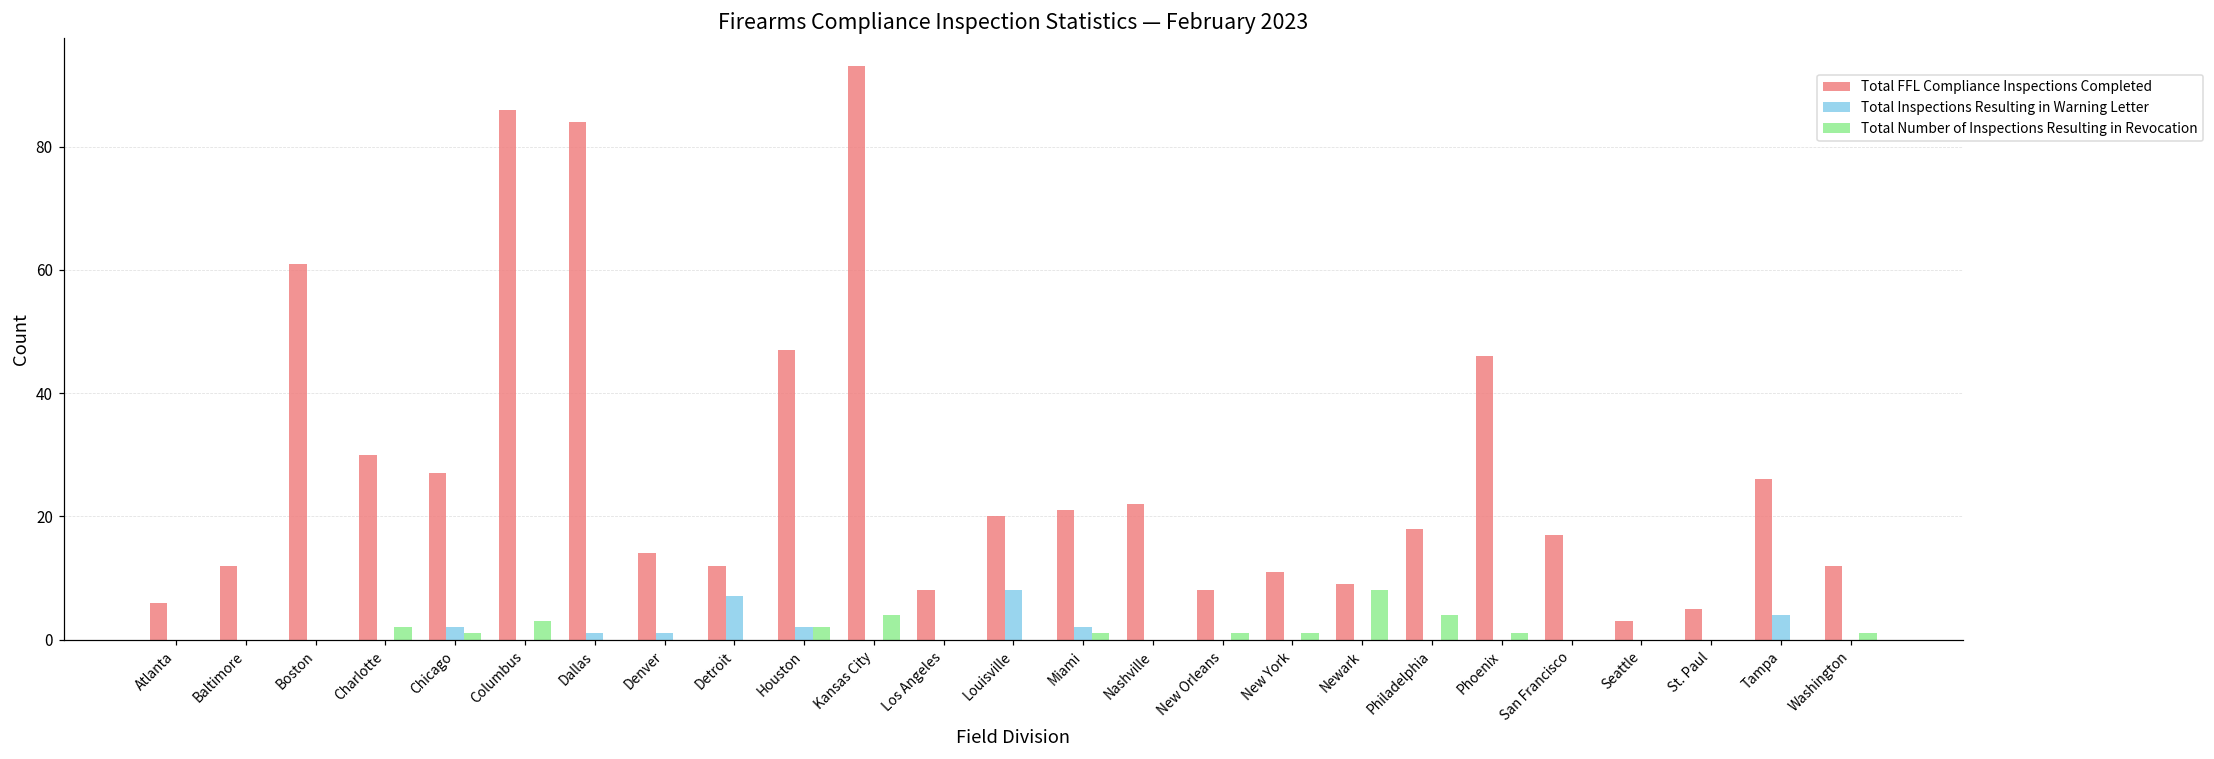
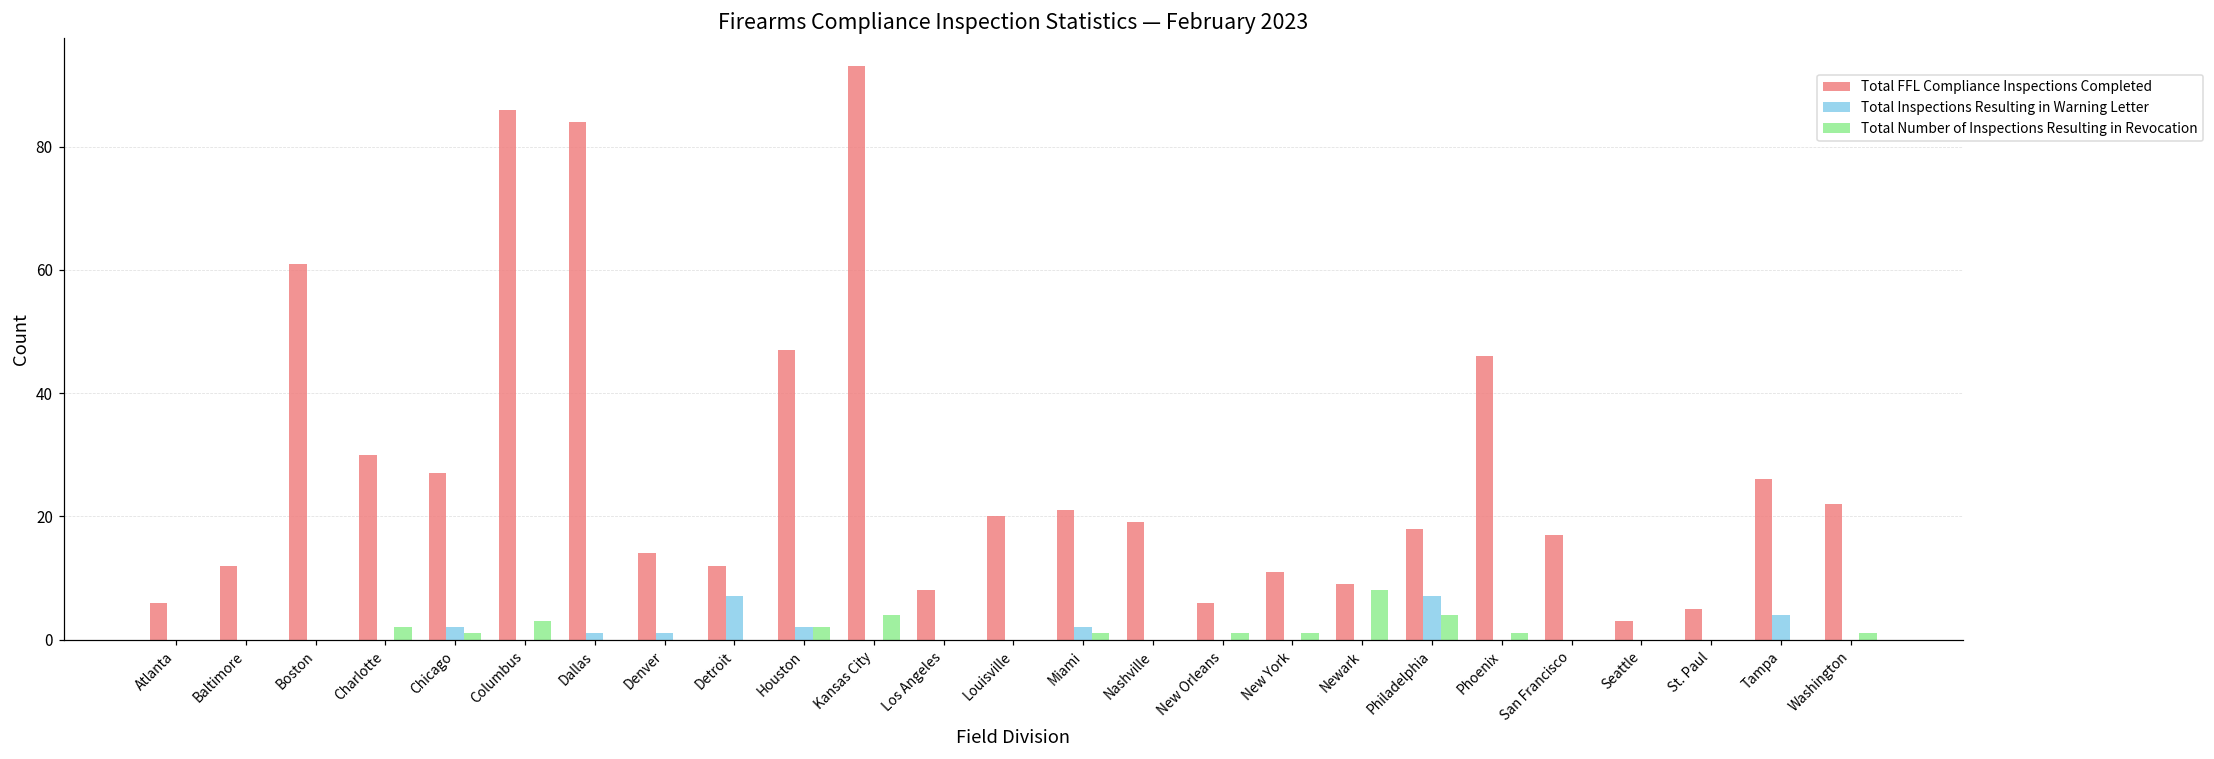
Total Inspections Resulting in Warning Letter, Louisville: 8 -> 0
Total FFL Compliance Inspections Completed, Nashville: 22 -> 19
Total FFL Compliance Inspections Completed, New Orleans: 8 -> 6
Total Inspections Resulting in Warning Letter, Philadelphia: 0 -> 7
Total FFL Compliance Inspections Completed, Washington: 12 -> 22
